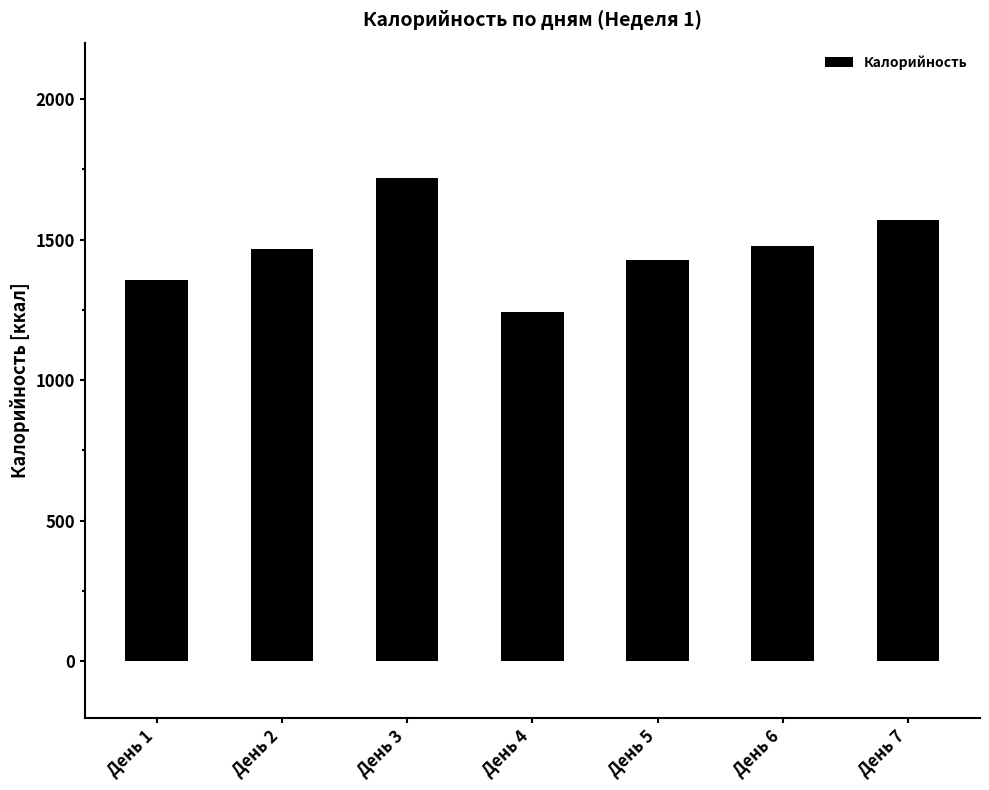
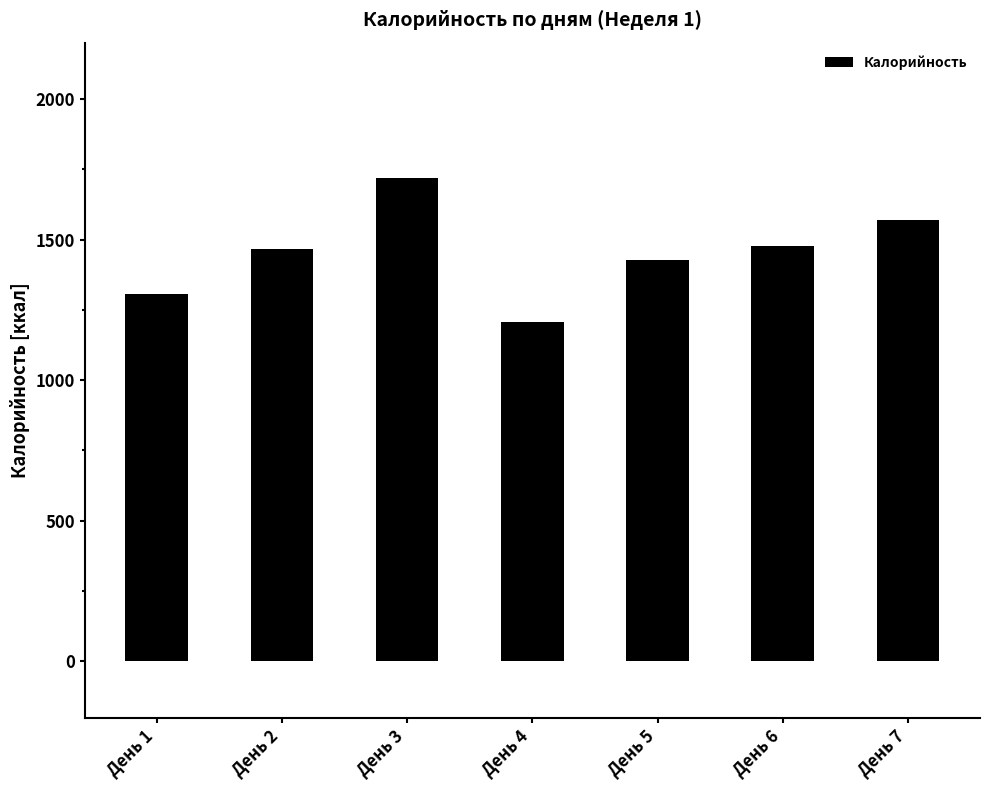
День 1: 1360 -> 1310
День 4: 1240 -> 1210
